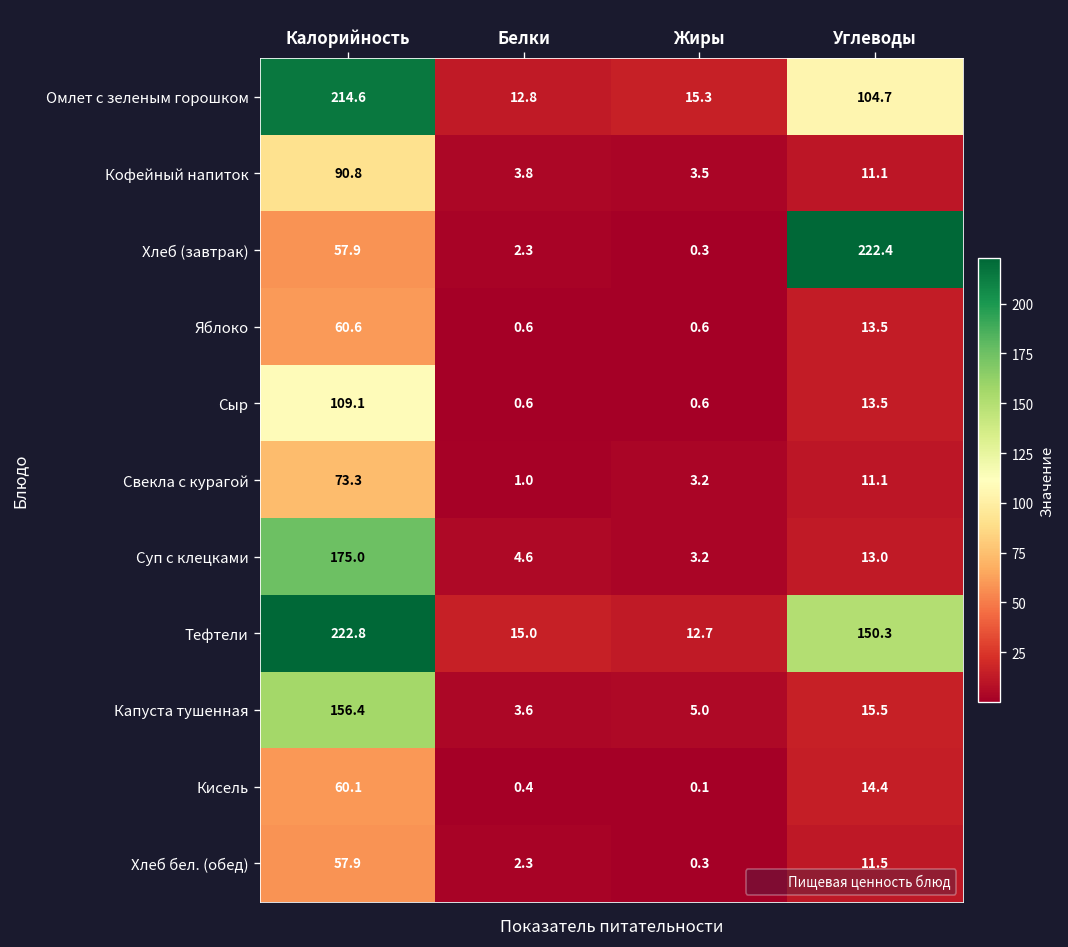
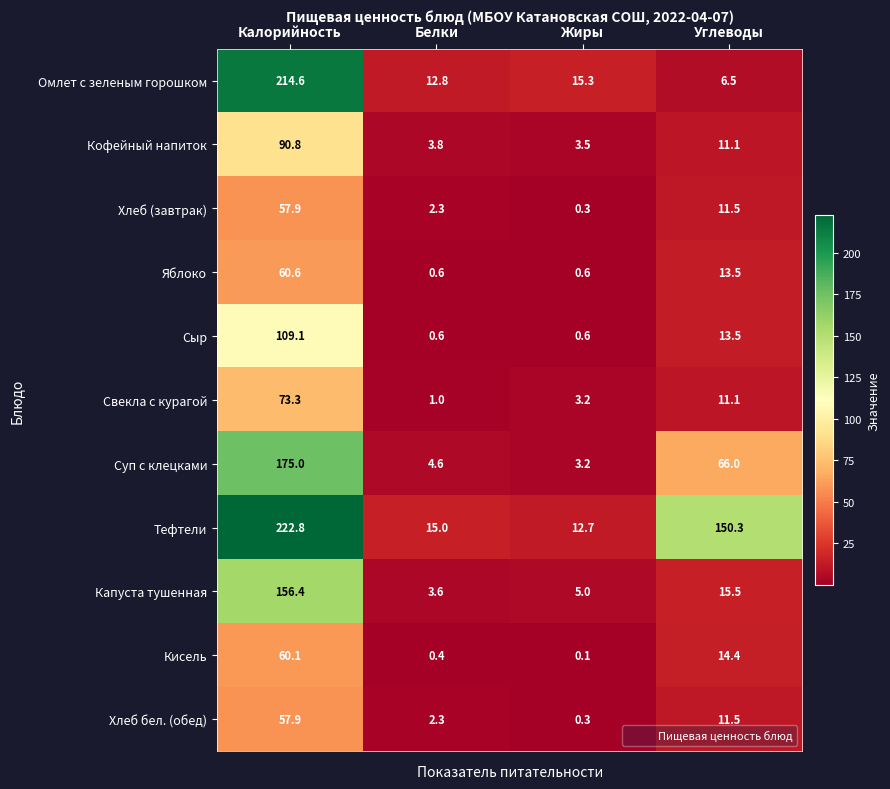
Омлет с зеленым горошком, Углеводы: 104.7 -> 6.5
Хлеб (завтрак), Углеводы: 222.4 -> 11.5
Суп с клецками, Углеводы: 13.0 -> 66.0
